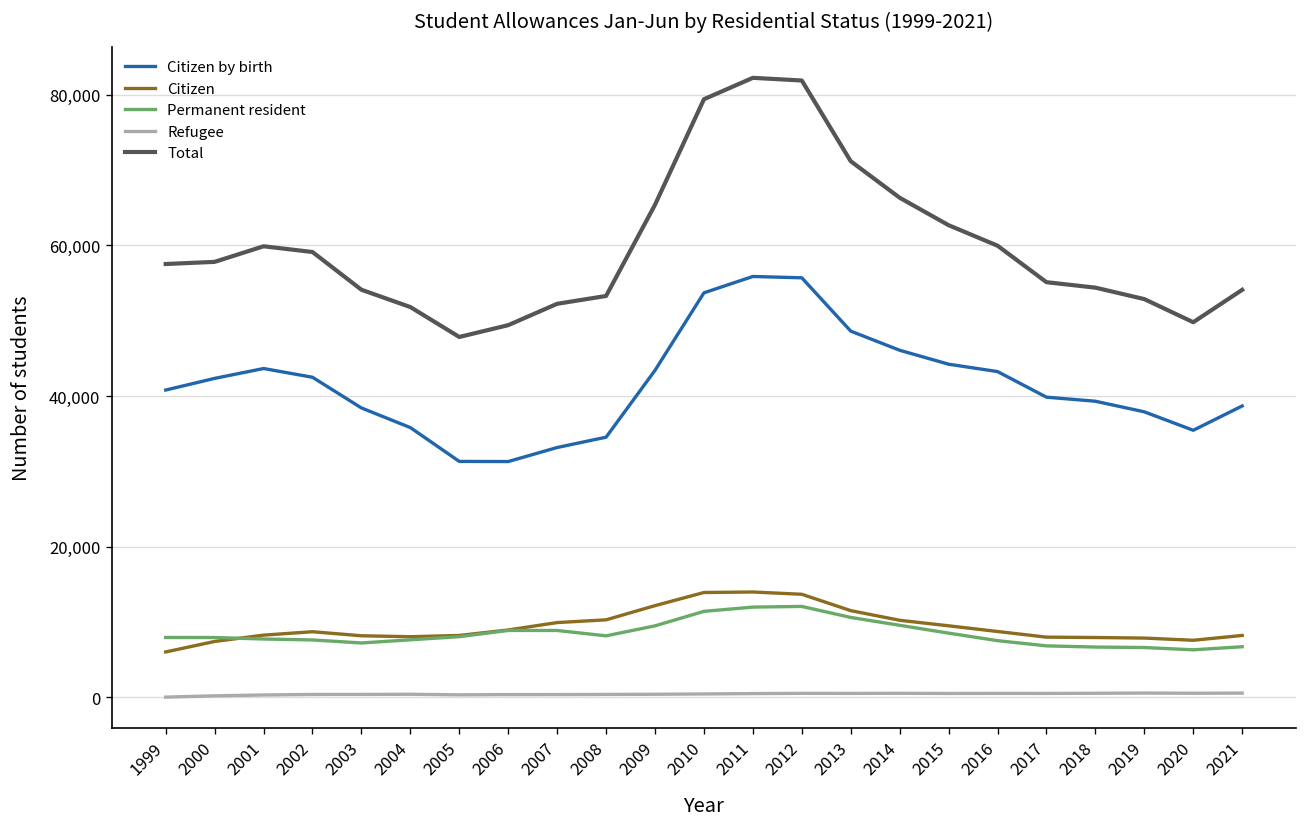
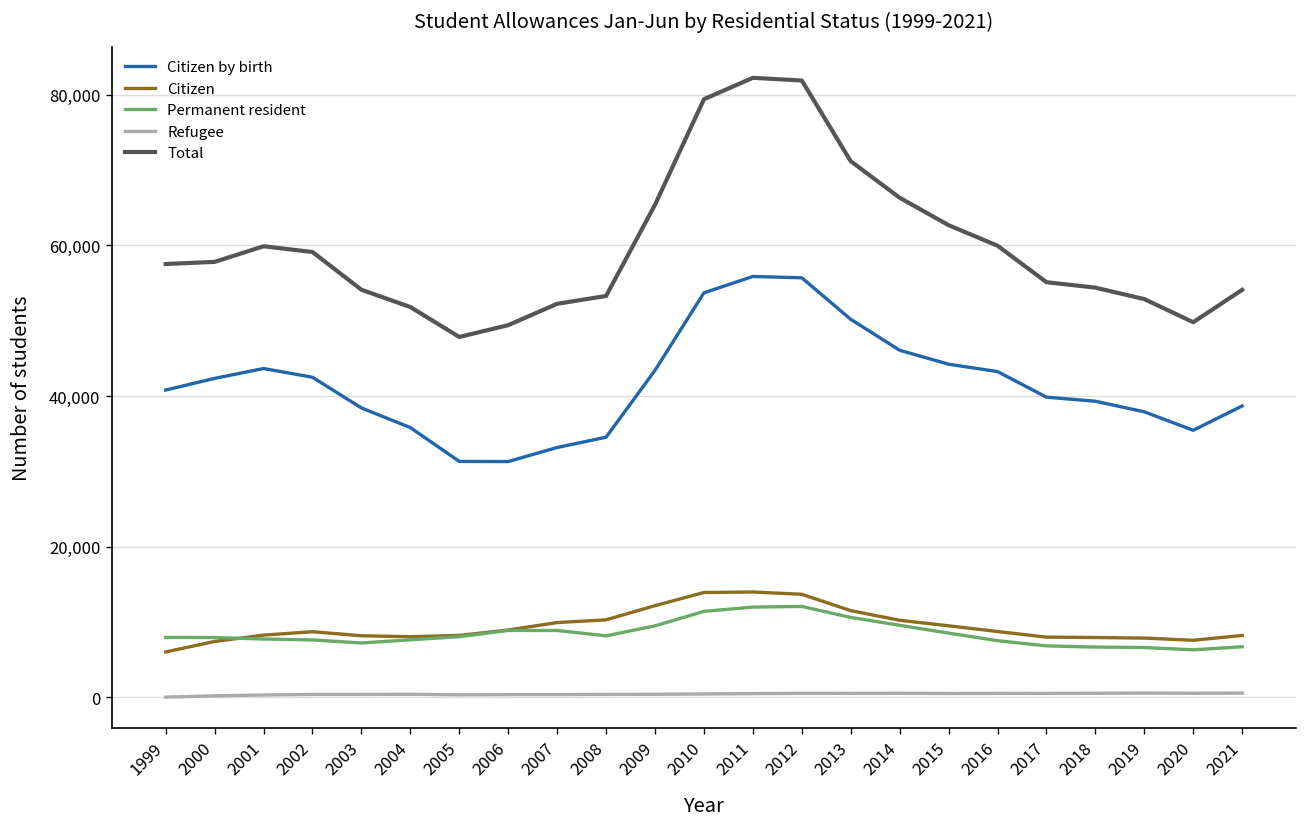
Citizen by birth, 2013: 49,000 -> 50,000
